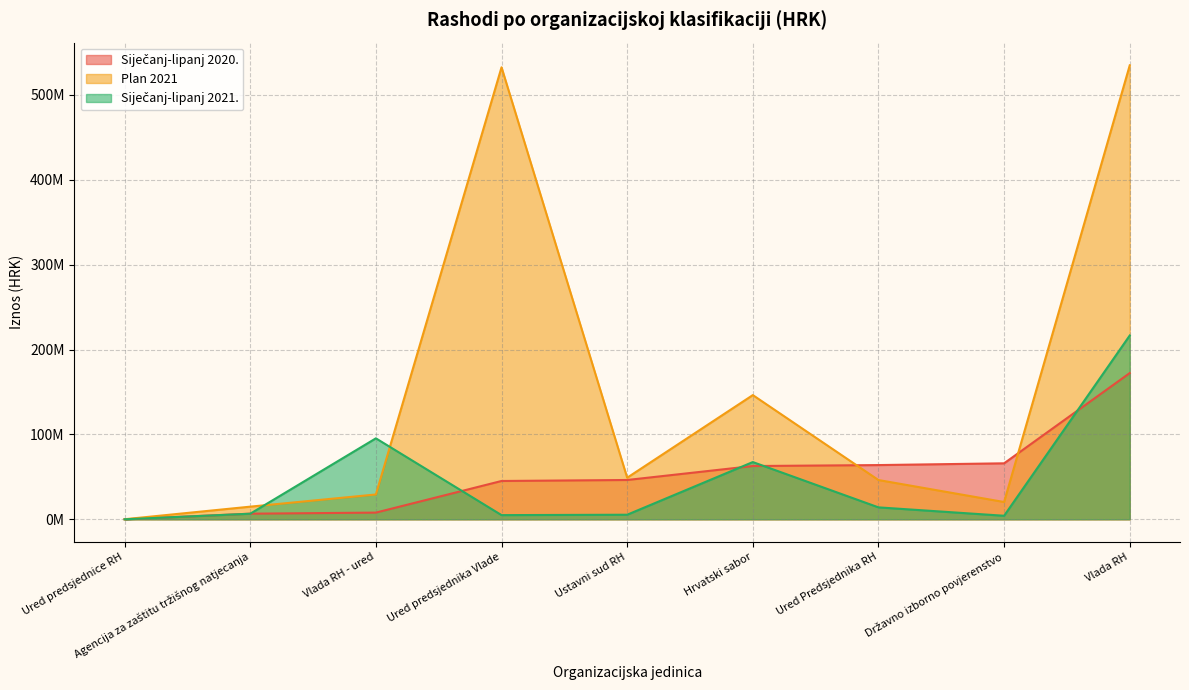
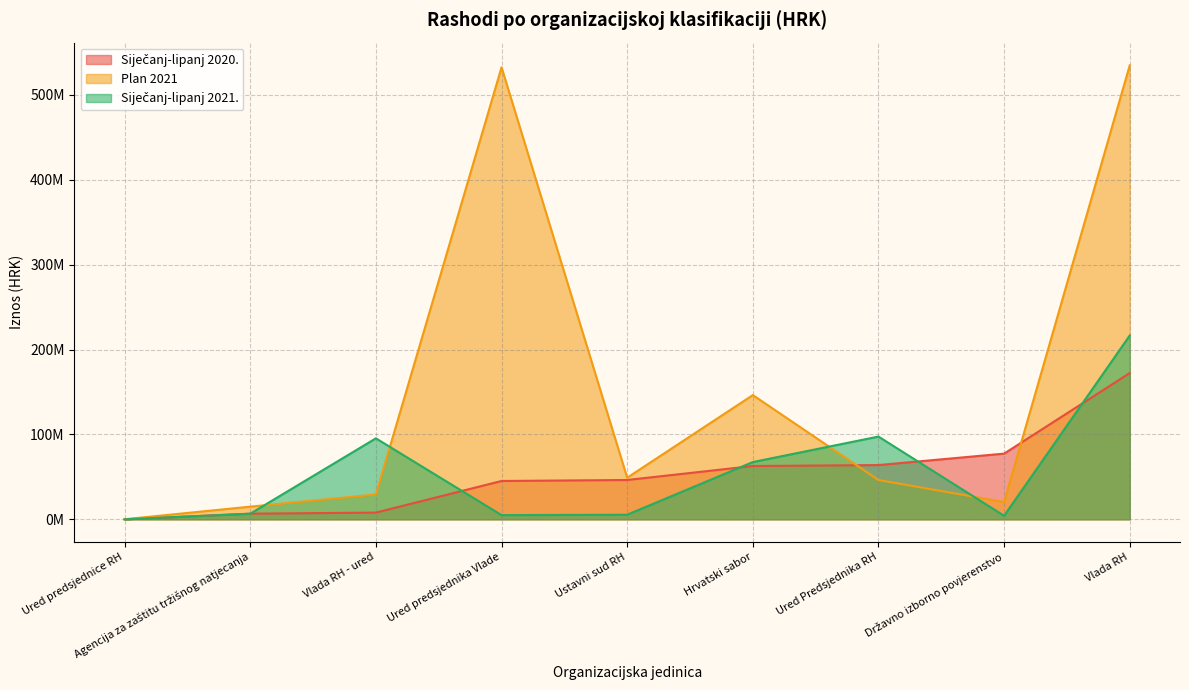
Siječanj-lipanj 2021., Ured Predsjednika RH: 10000000 -> 100000000
Siječanj-lipanj 2020., Državno izborno povjerenstvo: 70000000 -> 80000000
